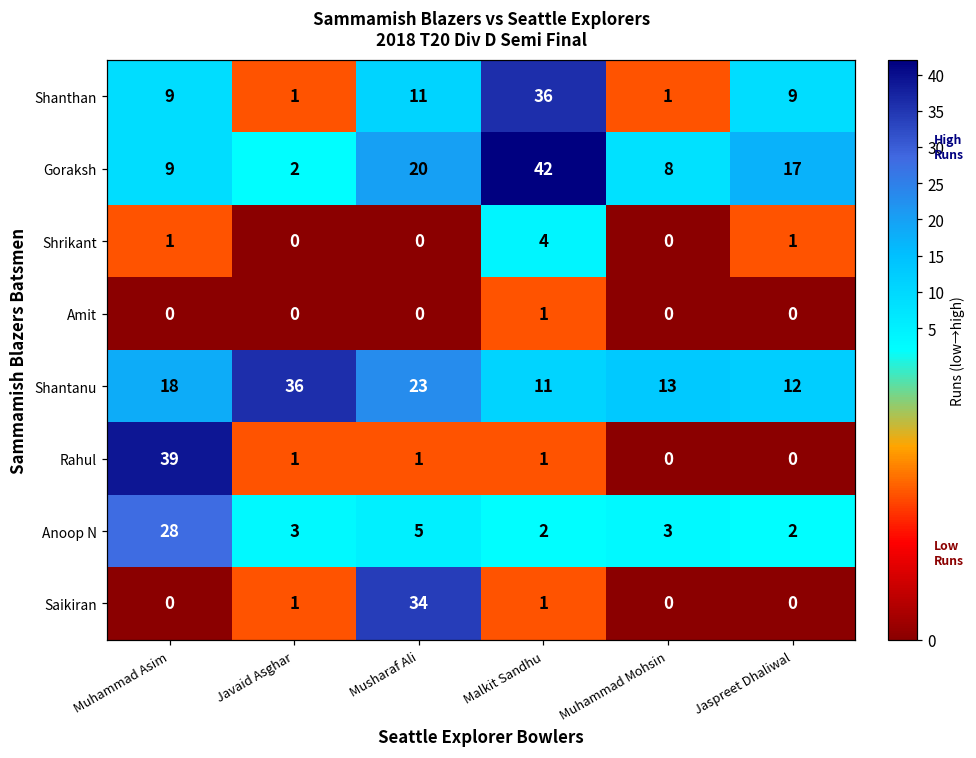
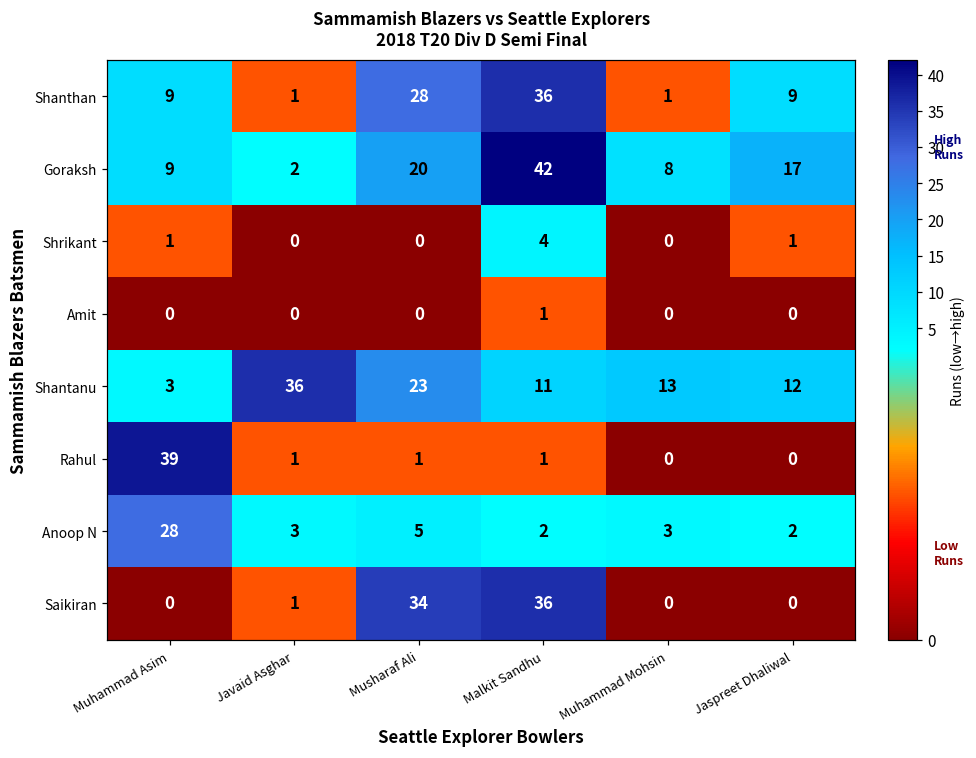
Shanthan, Musharaf Ali: 11 -> 28
Shantanu, Muhammad Asim: 18 -> 3
Saikiran, Malkit Sandhu: 1 -> 36
